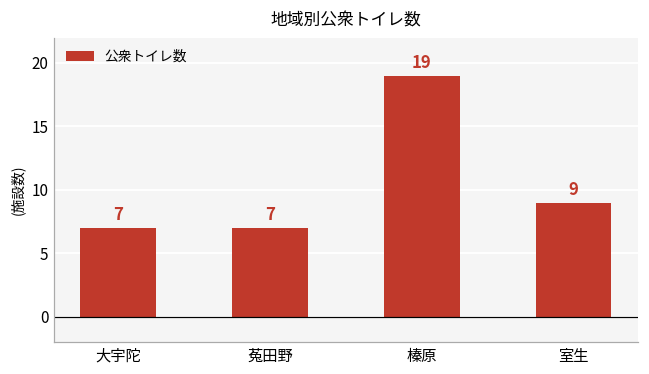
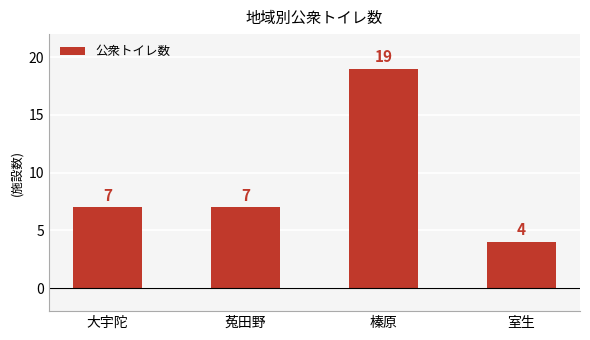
室生: 9 -> 4
